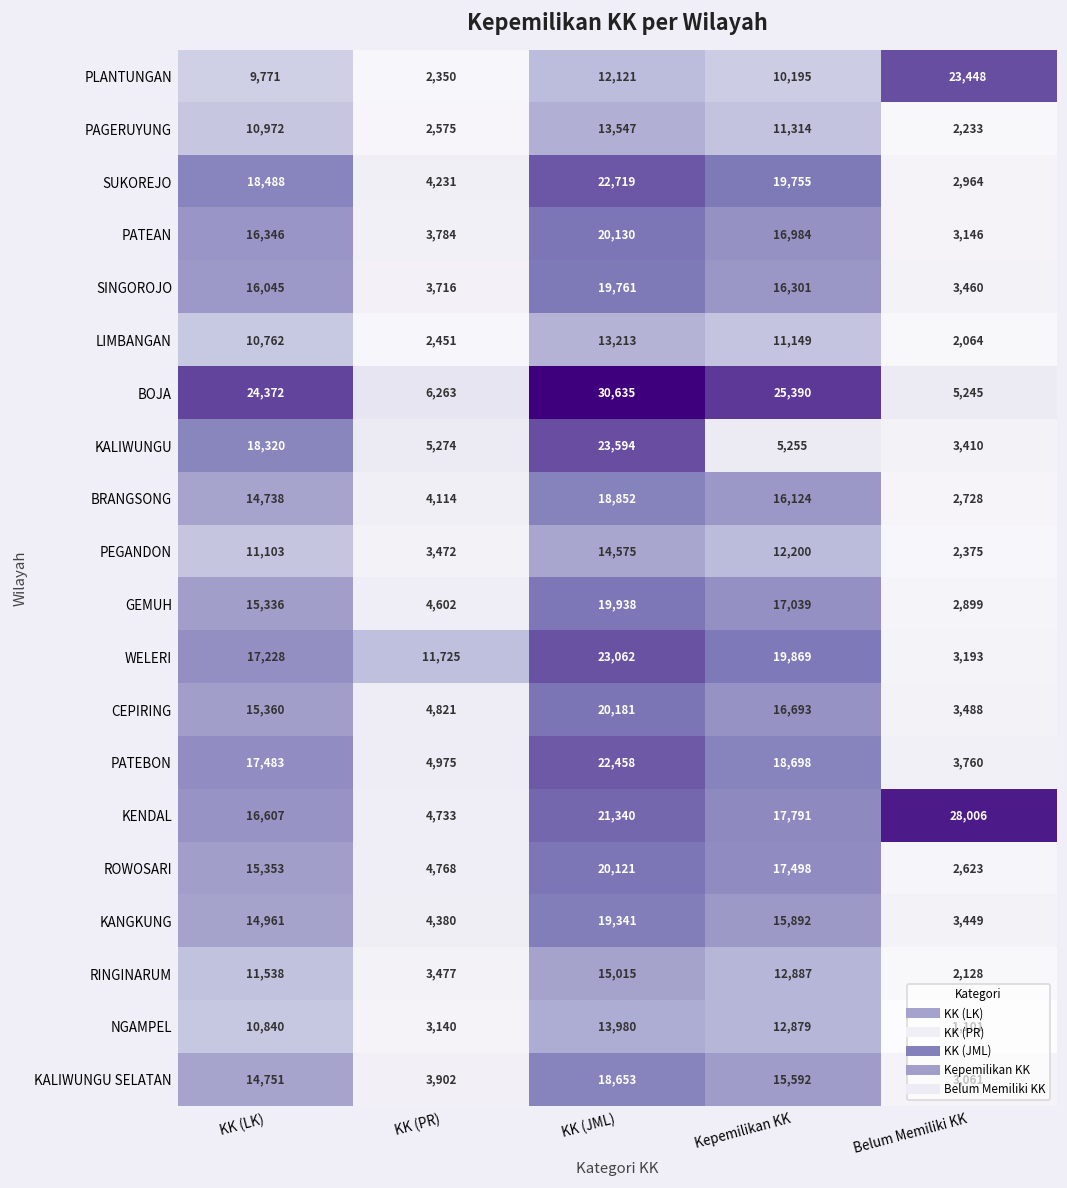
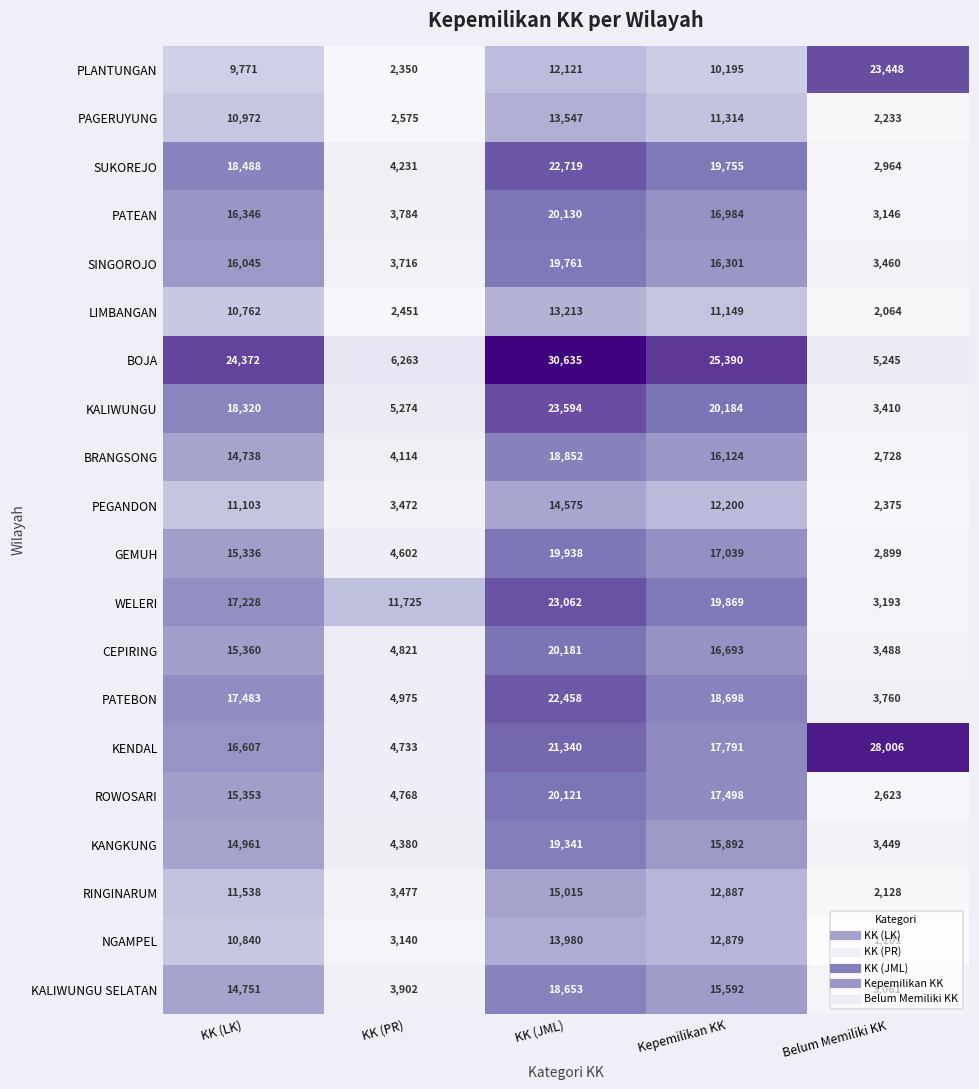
KALIWUNGU, Kepemilikan KK: 5,255 -> 20,184
